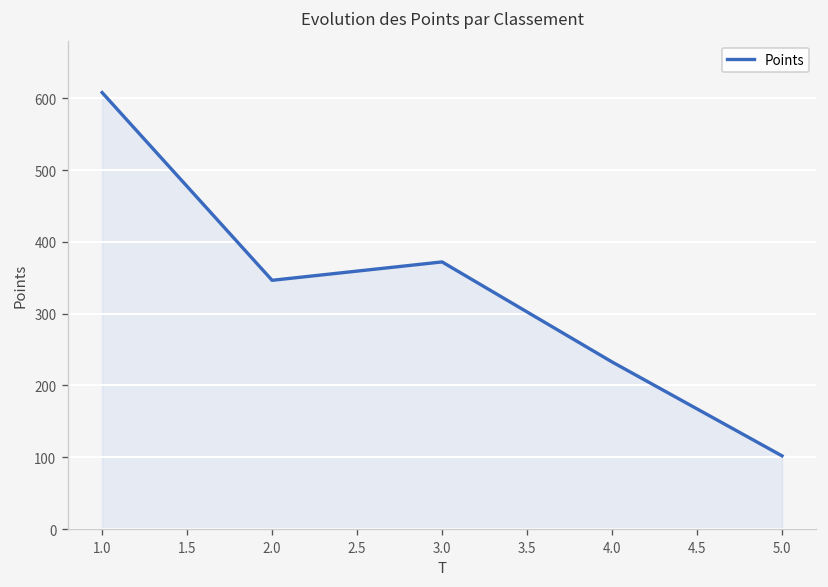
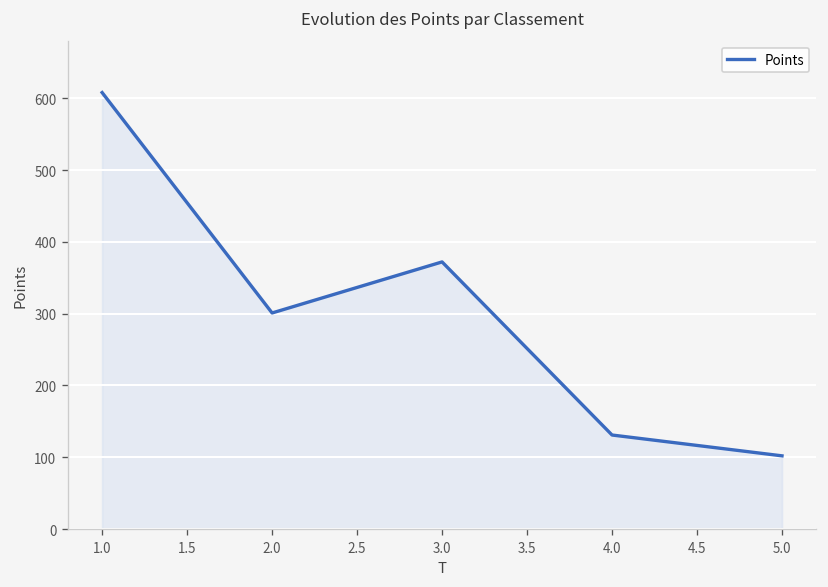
2.0: 350 -> 300
4.0: 230 -> 130
